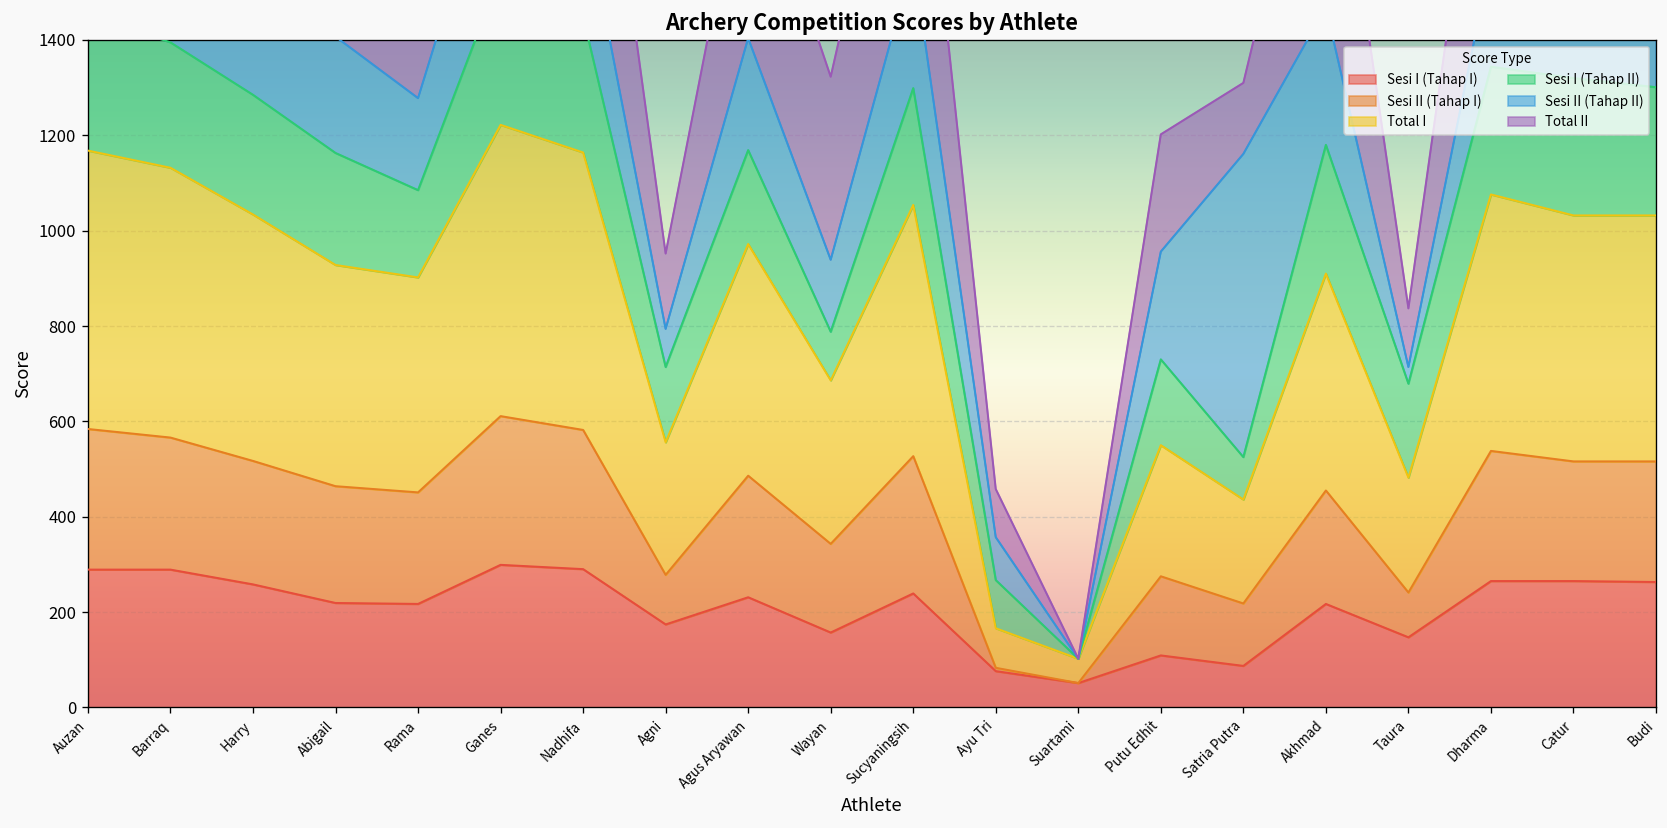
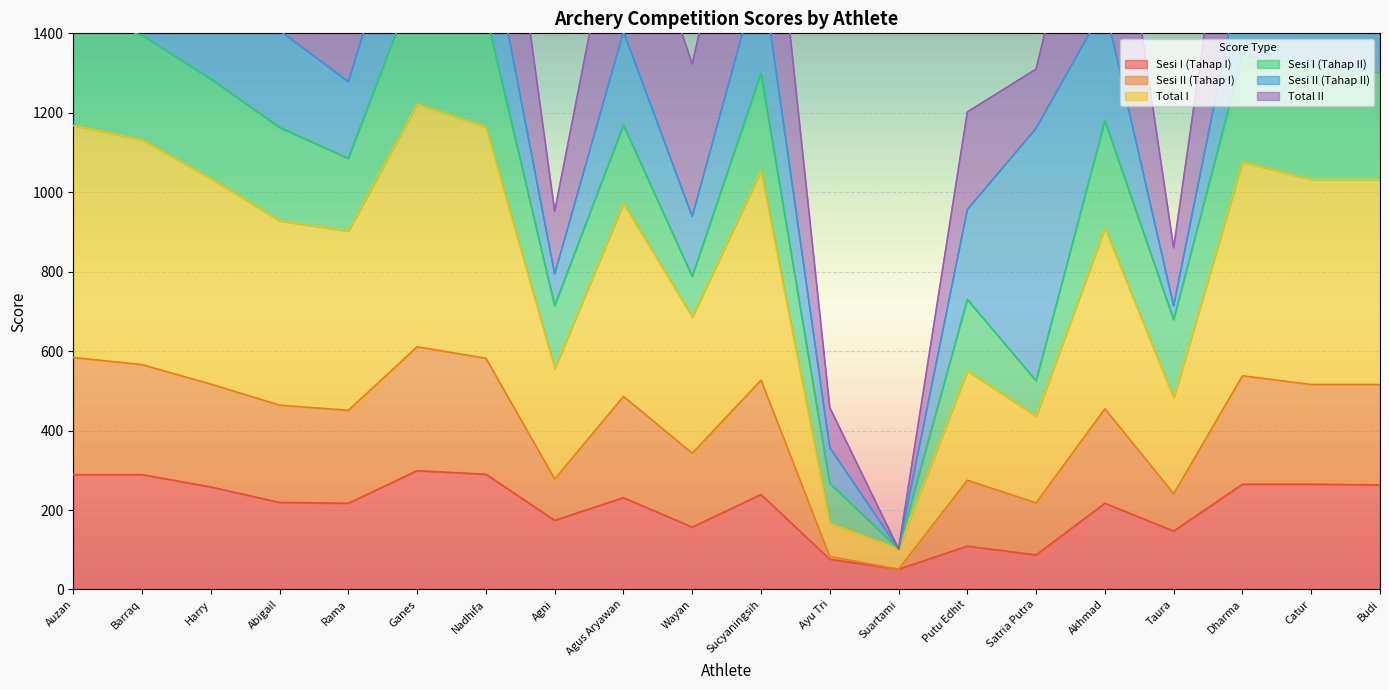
Total II, Taura: 120 -> 150
